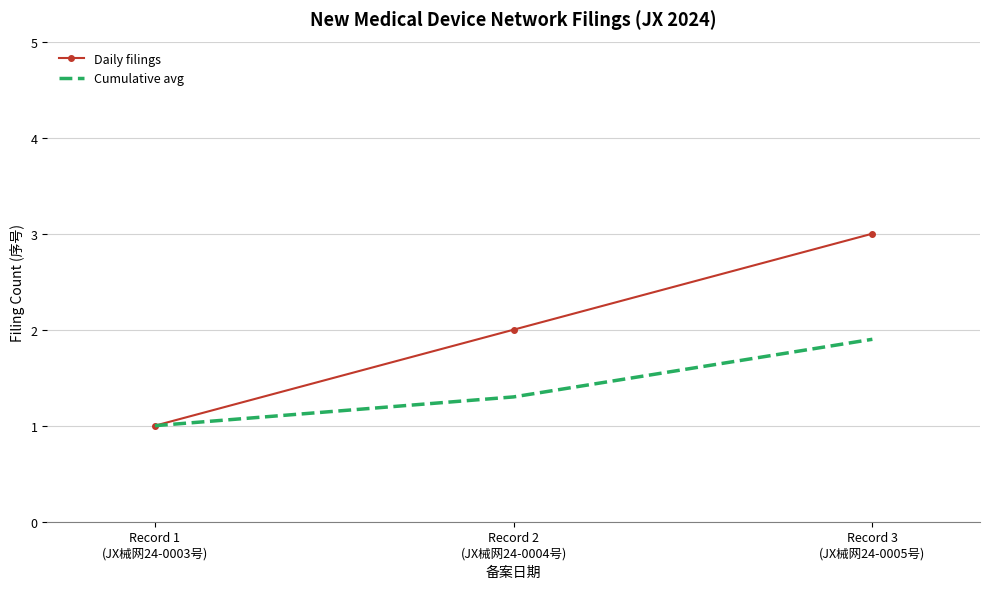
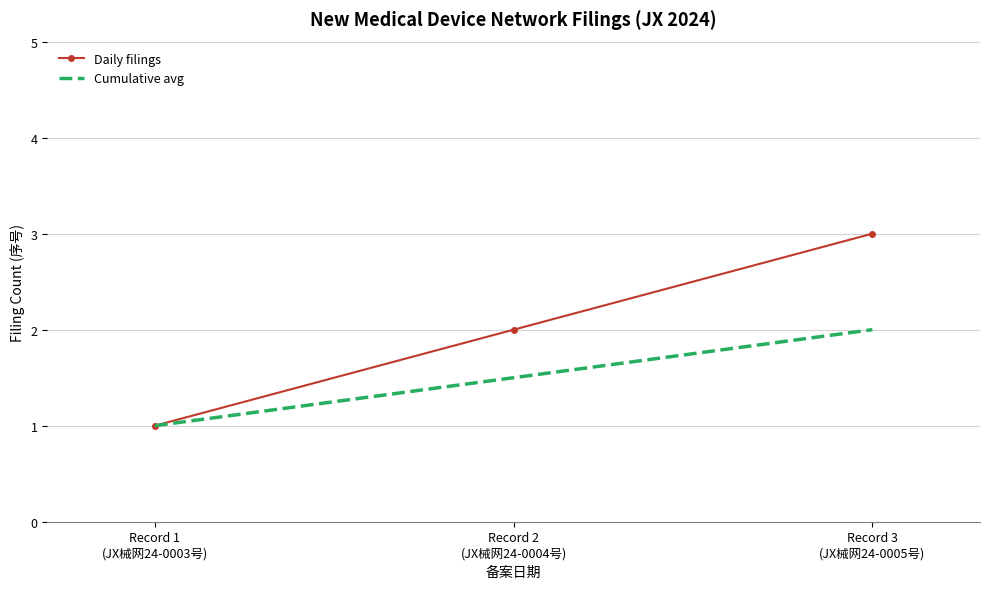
Cumulative avg, Record 2 (JX械网24-0004号): 1.3 -> 1.5
Cumulative avg, Record 3 (JX械网24-0005号): 1.9 -> 2.0
